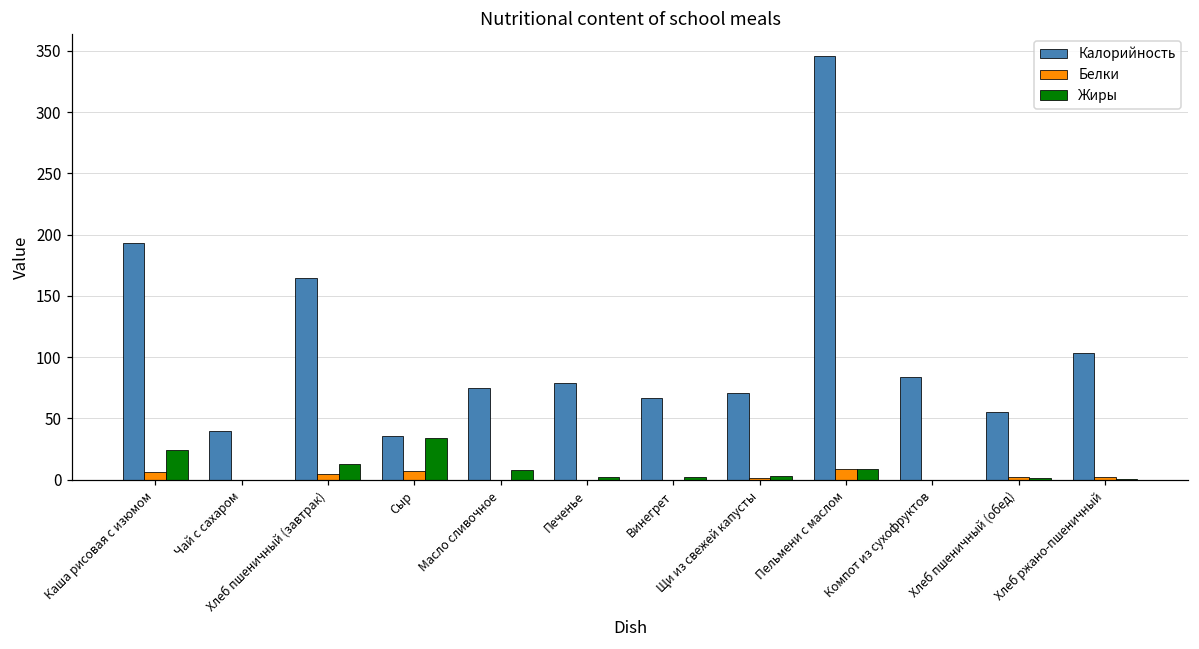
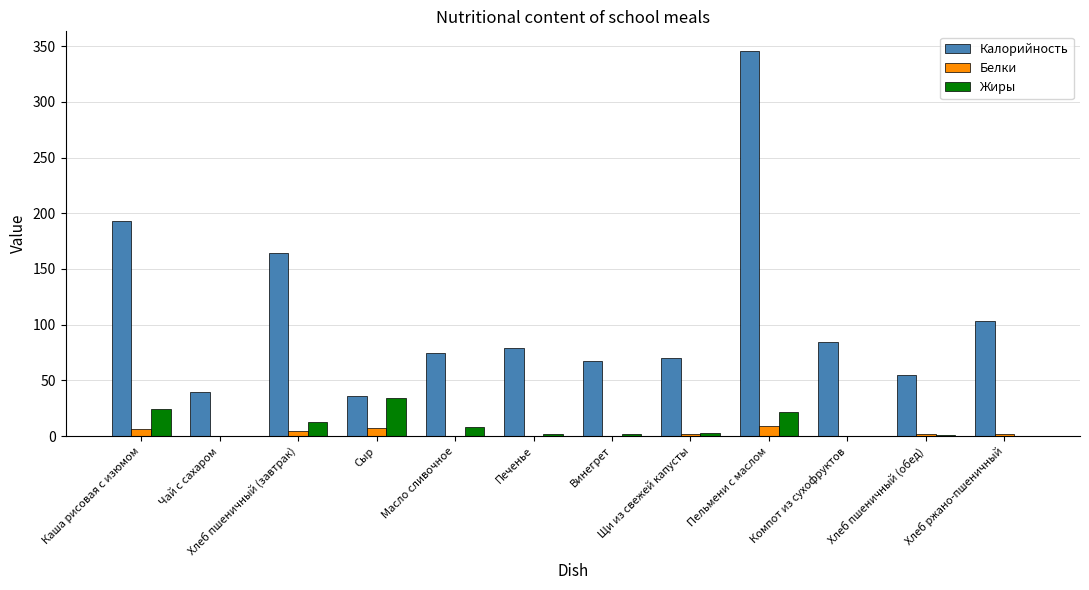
Жиры, Пельмени с маслом: 9 -> 22
